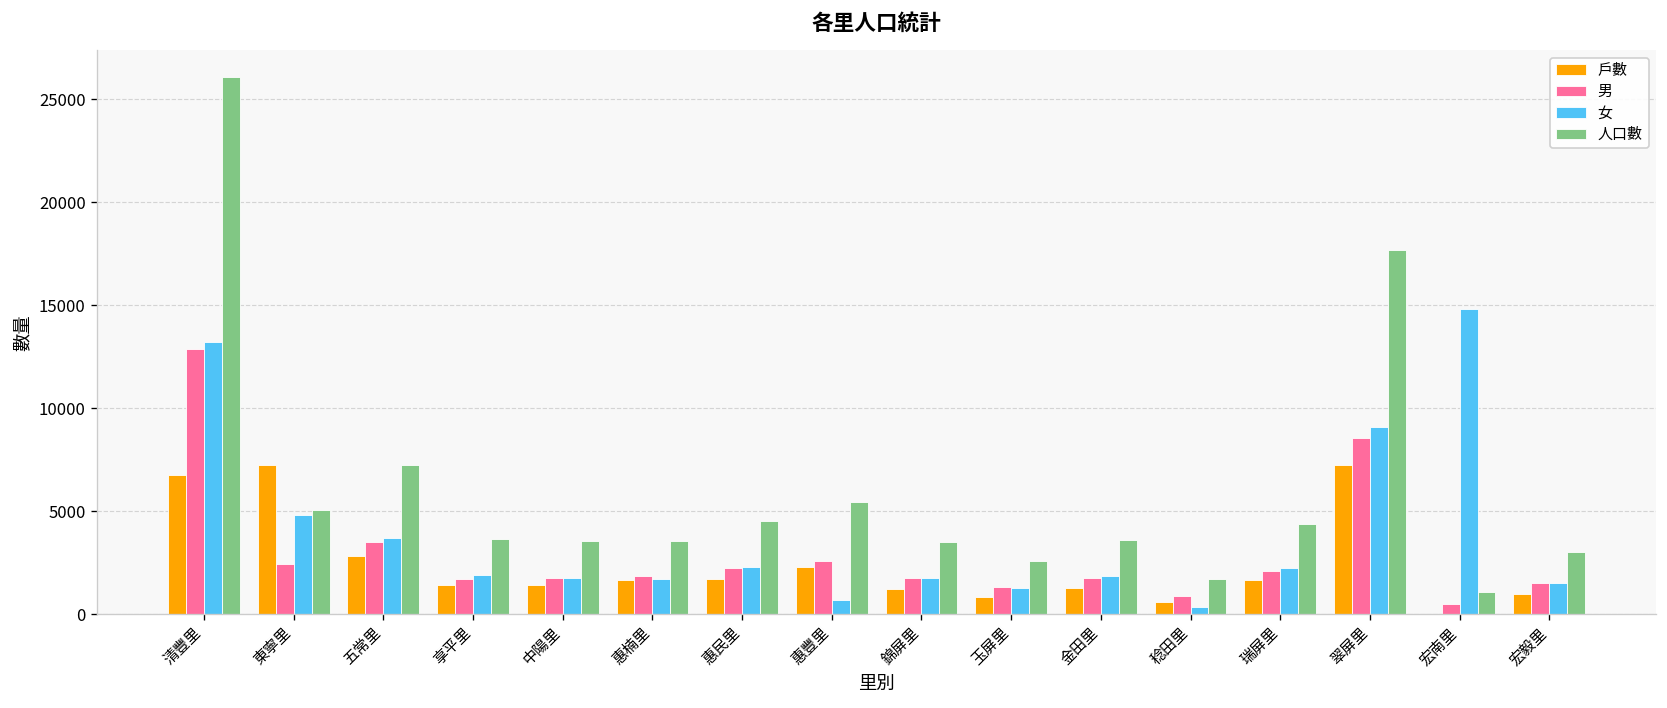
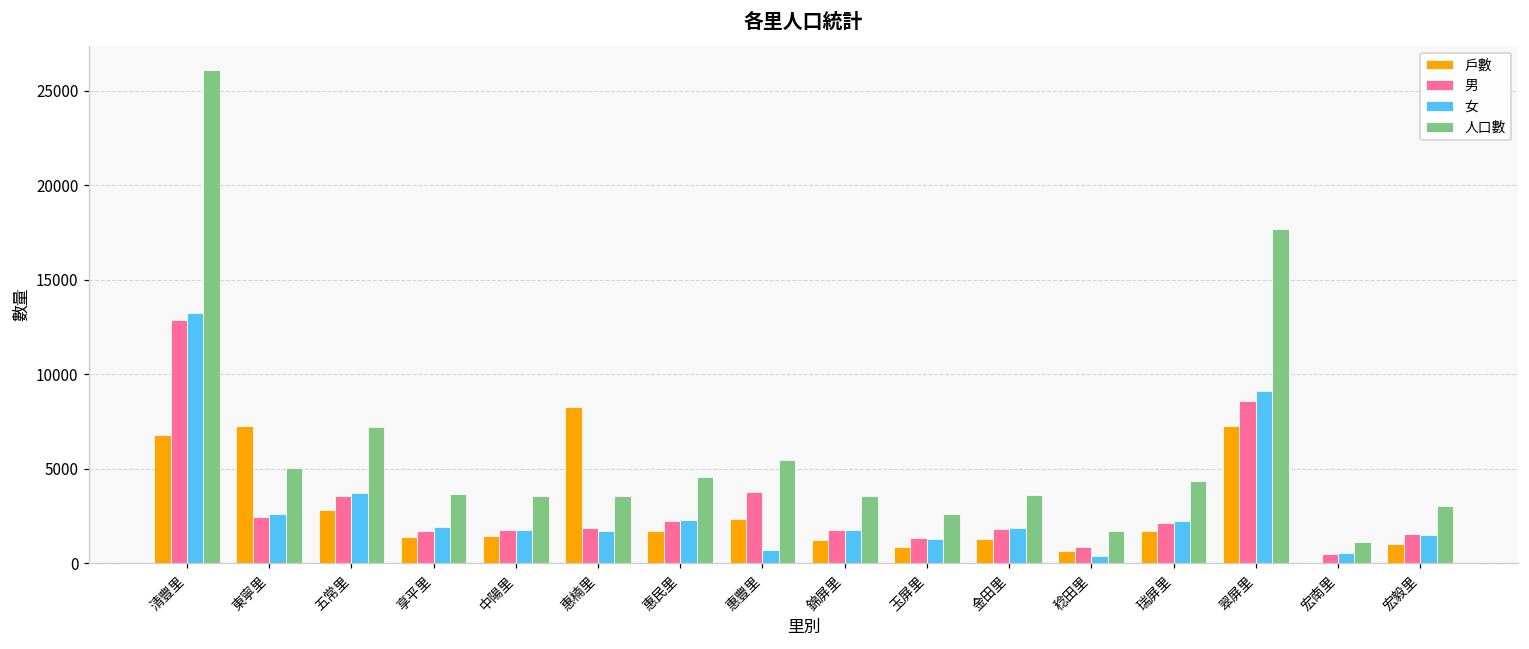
女, 東寧里: 4800 -> 2600
戶數, 惠楠里: 1700 -> 8300
男, 惠豐里: 2600 -> 3700
女, 宏南里: 14800 -> 500
